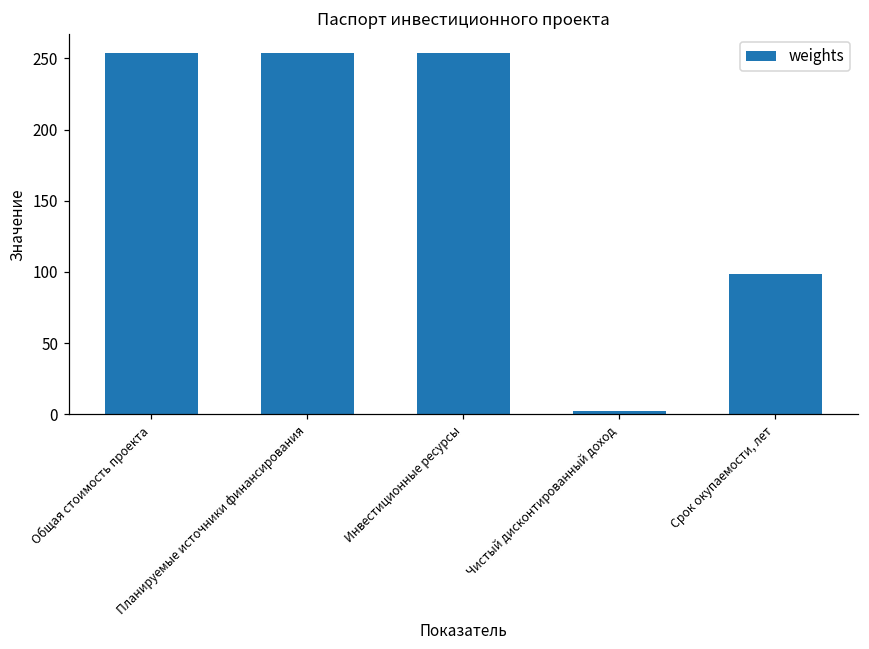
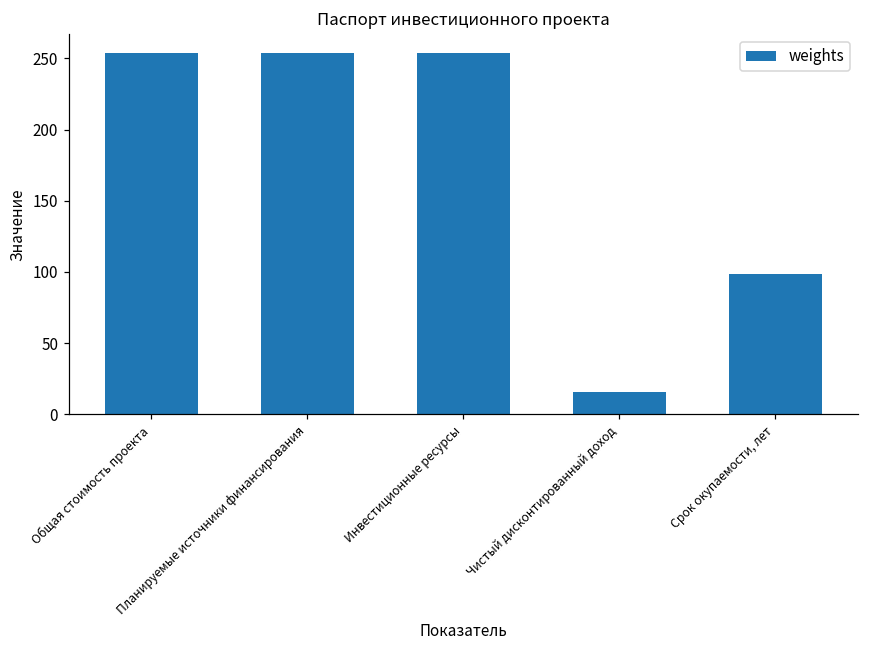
Чистый дисконтированный доход: 2 -> 16
